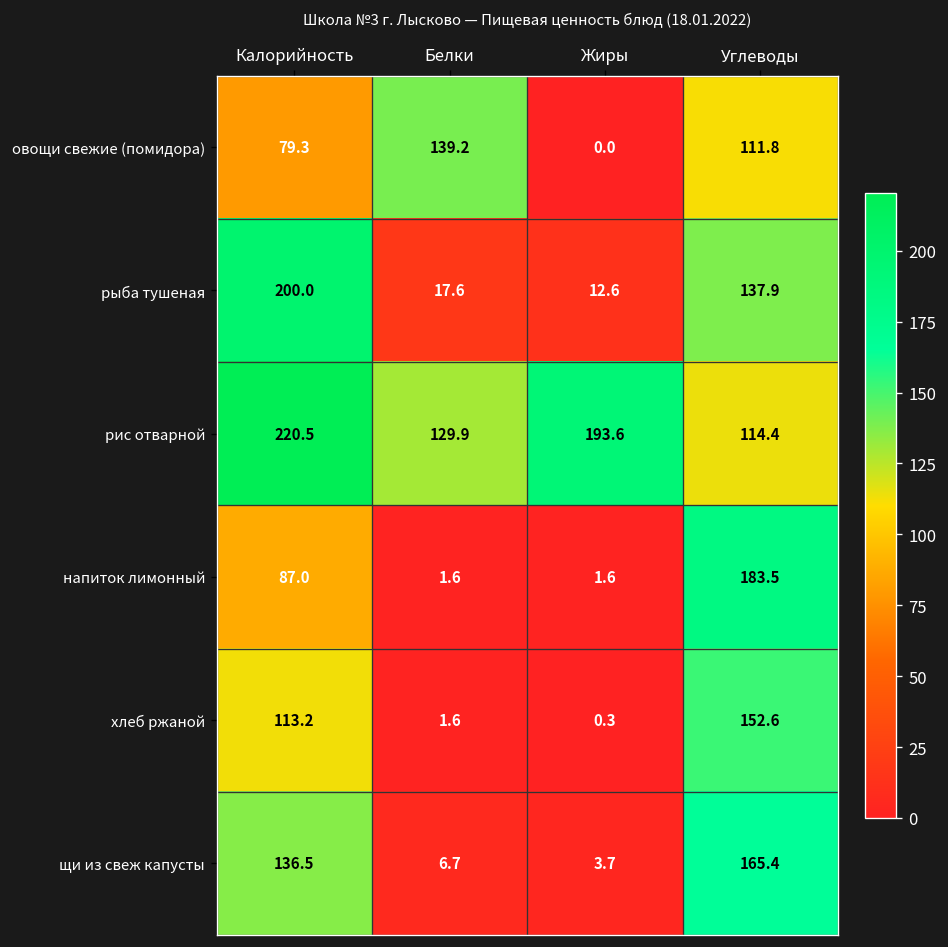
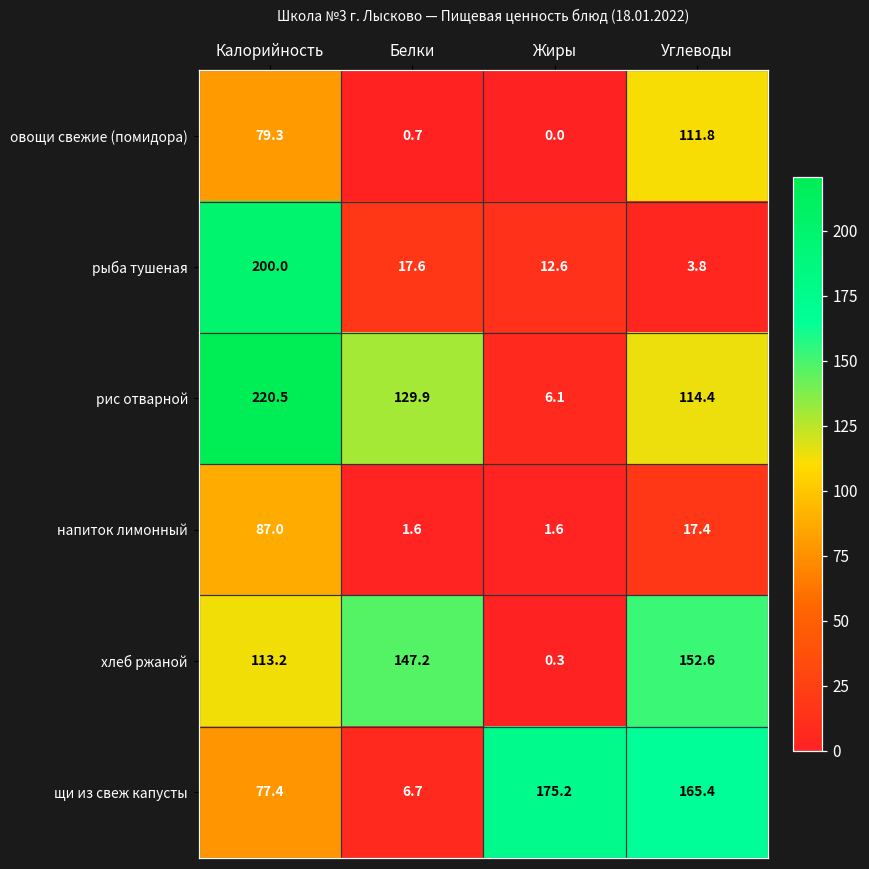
овощи свежие (помидора), Белки: 139.2 -> 0.7
рыба тушеная, Углеводы: 137.9 -> 3.8
рис отварной, Жиры: 193.6 -> 6.1
напиток лимонный, Углеводы: 183.5 -> 17.4
хлеб ржаной, Белки: 1.6 -> 147.2
щи из свеж капусты, Калорийность: 136.5 -> 77.4
щи из свеж капусты, Жиры: 3.7 -> 175.2
